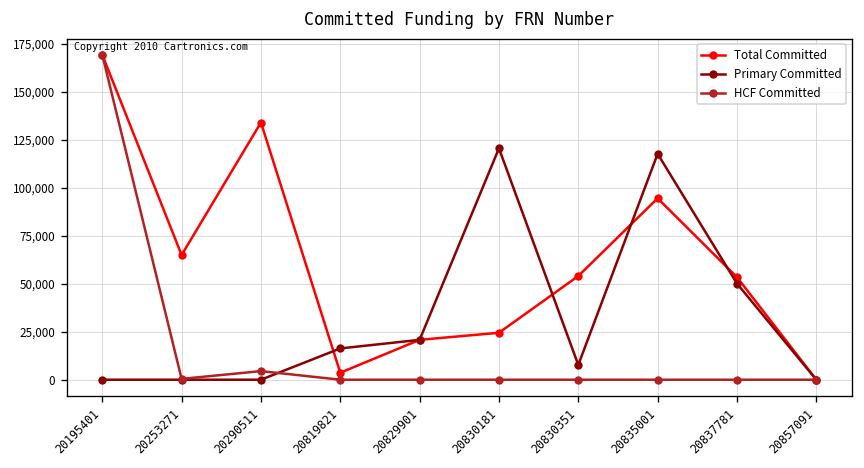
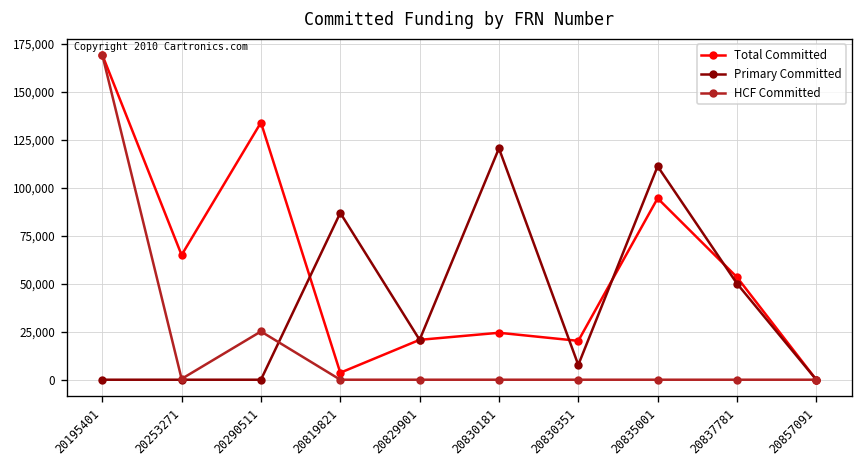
HCF Committed, 20290511: 4,000 -> 25,000
Primary Committed, 20819821: 16,000 -> 87,000
Total Committed, 20830351: 54,000 -> 20,000
Primary Committed, 20835001: 118,000 -> 111,000
